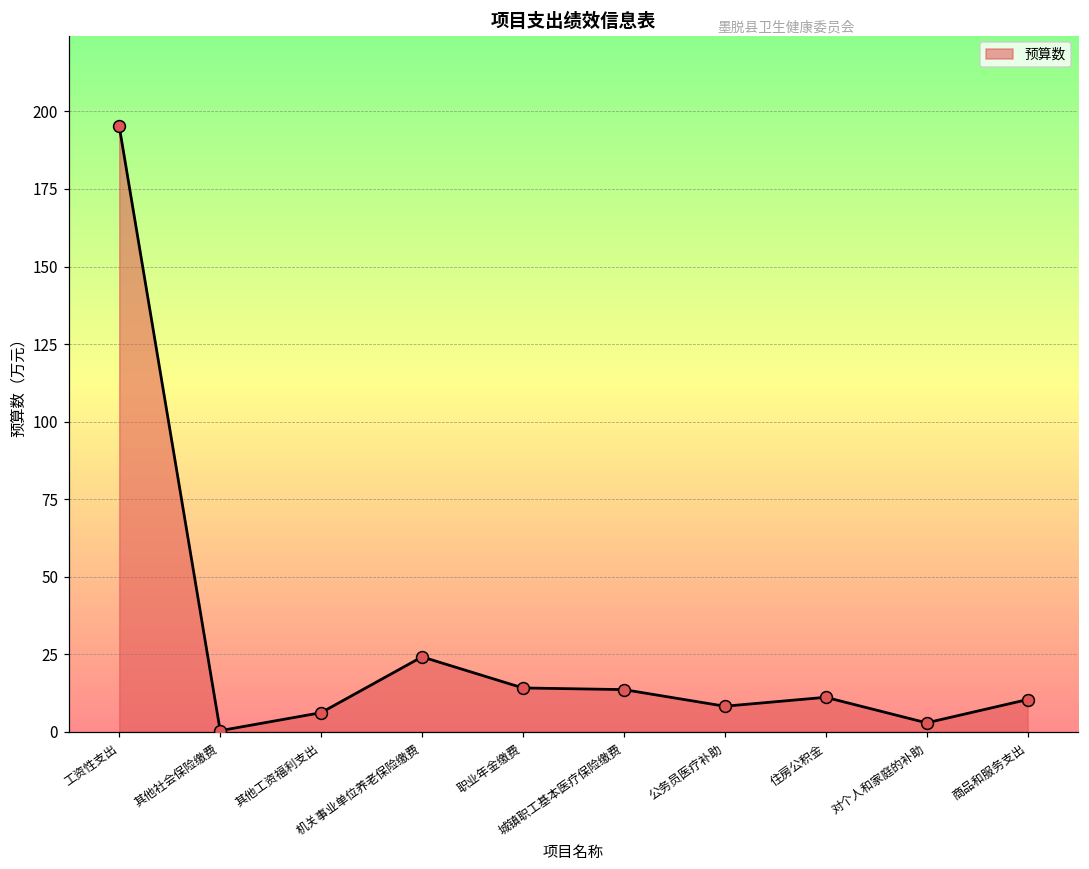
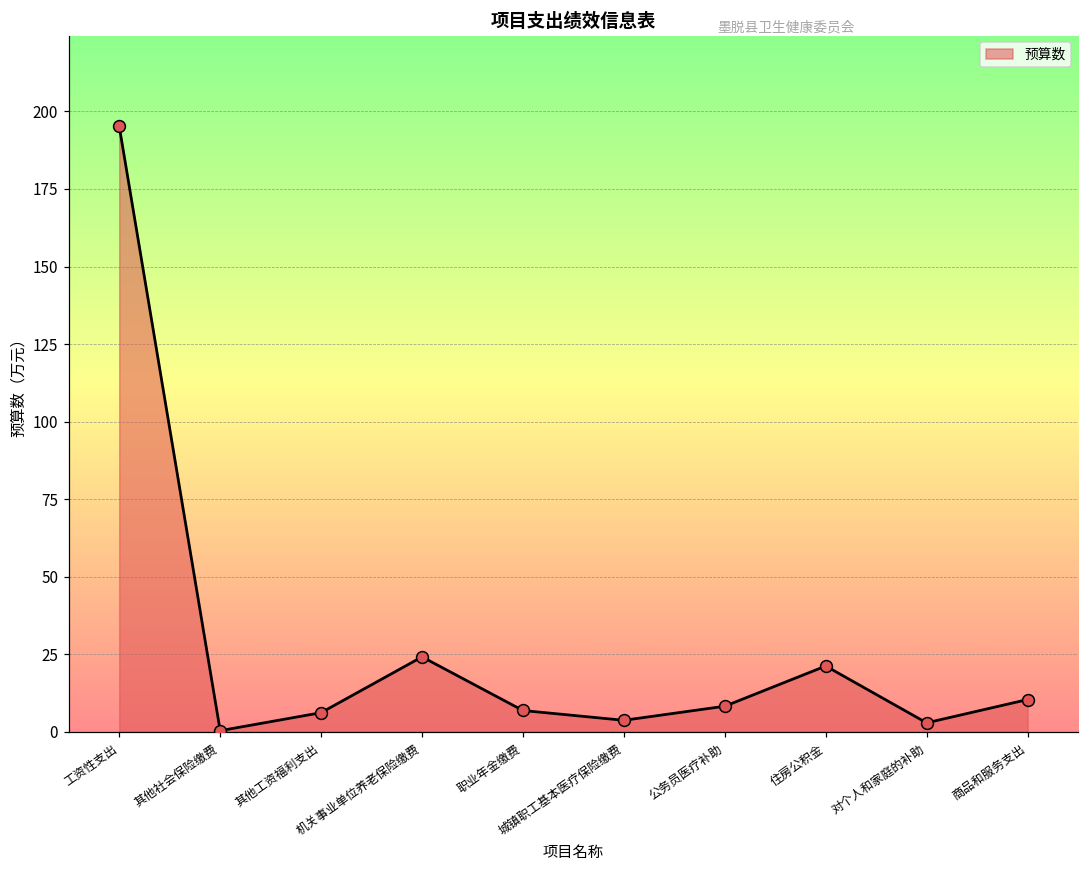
职业年金缴费: 14 -> 7
城镇职工基本医疗保险缴费: 14 -> 4
住房公积金: 11 -> 21
